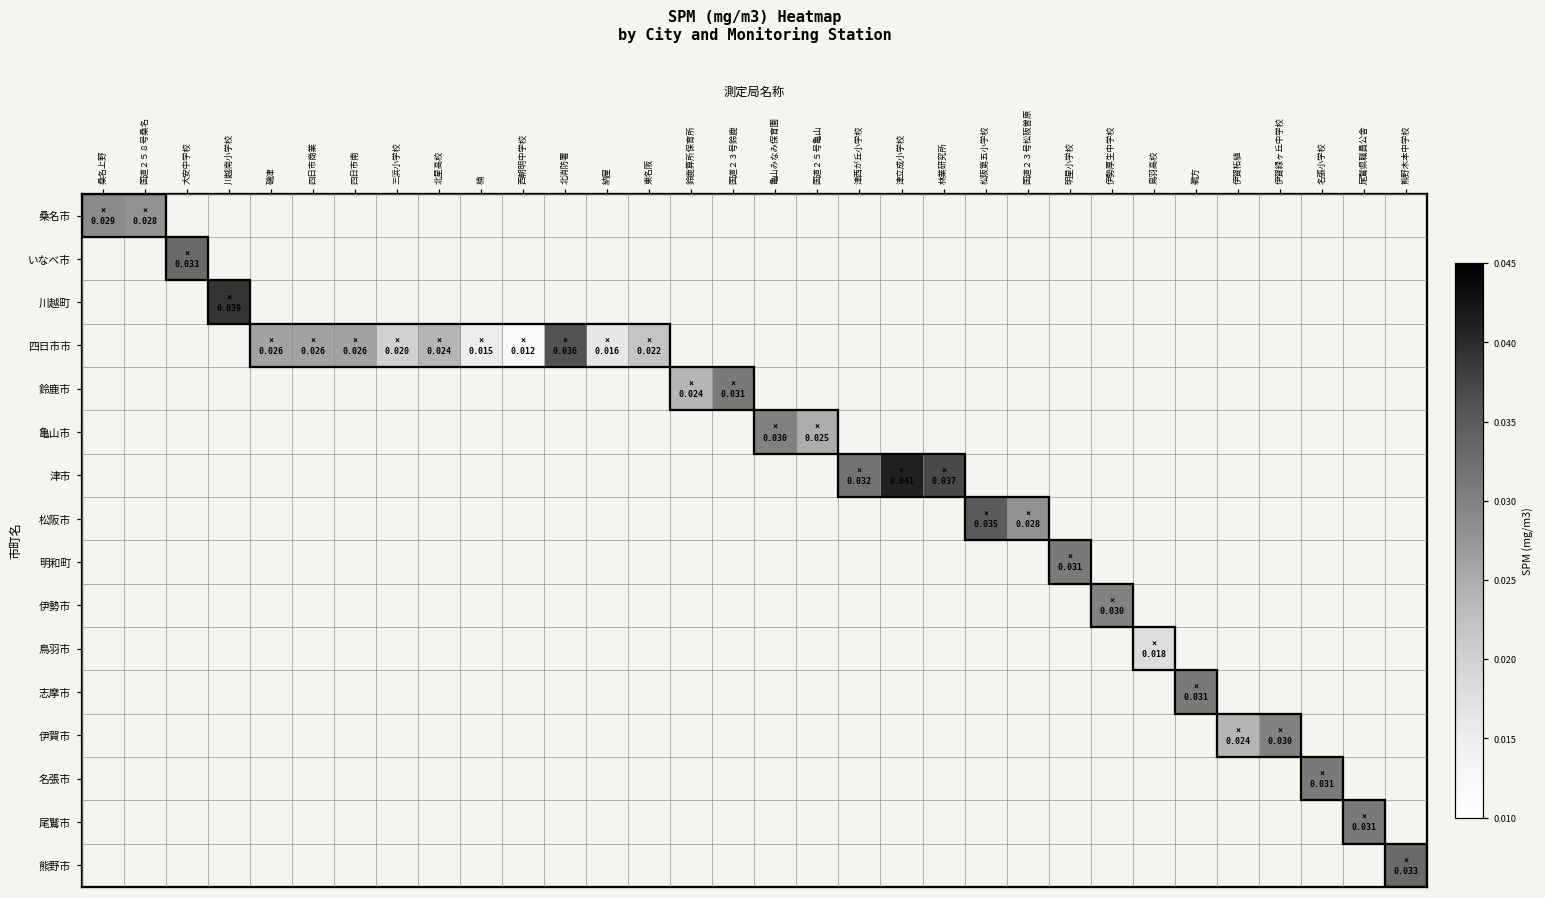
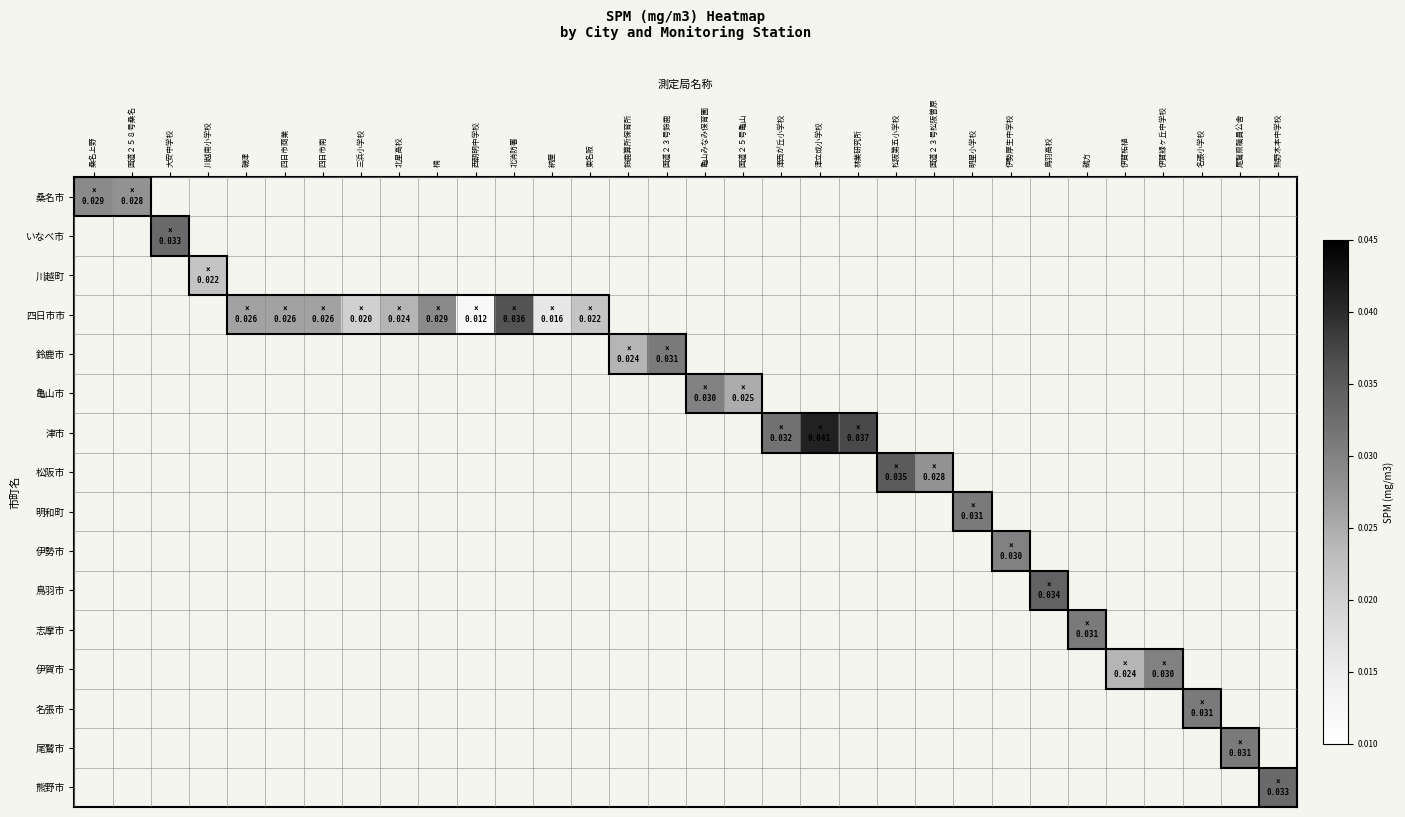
川越町, 川越南小学校: 0.039 -> 0.022
四日市市, 楠: 0.015 -> 0.029
鳥羽市, 鳥羽高校: 0.018 -> 0.034
